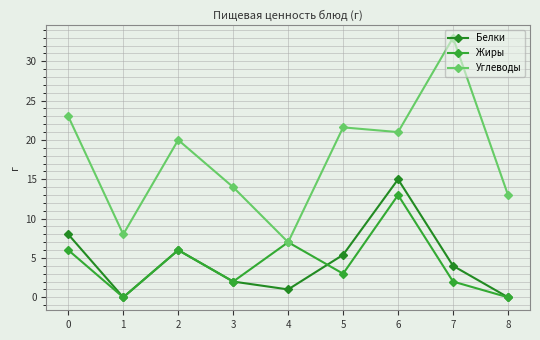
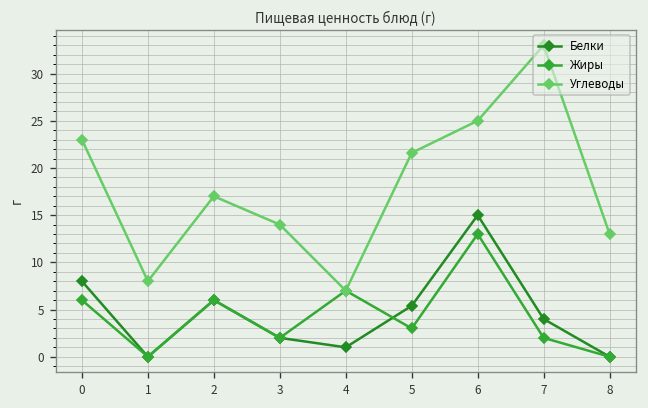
Углеводы, 2: 20 -> 17
Углеводы, 6: 21 -> 25
